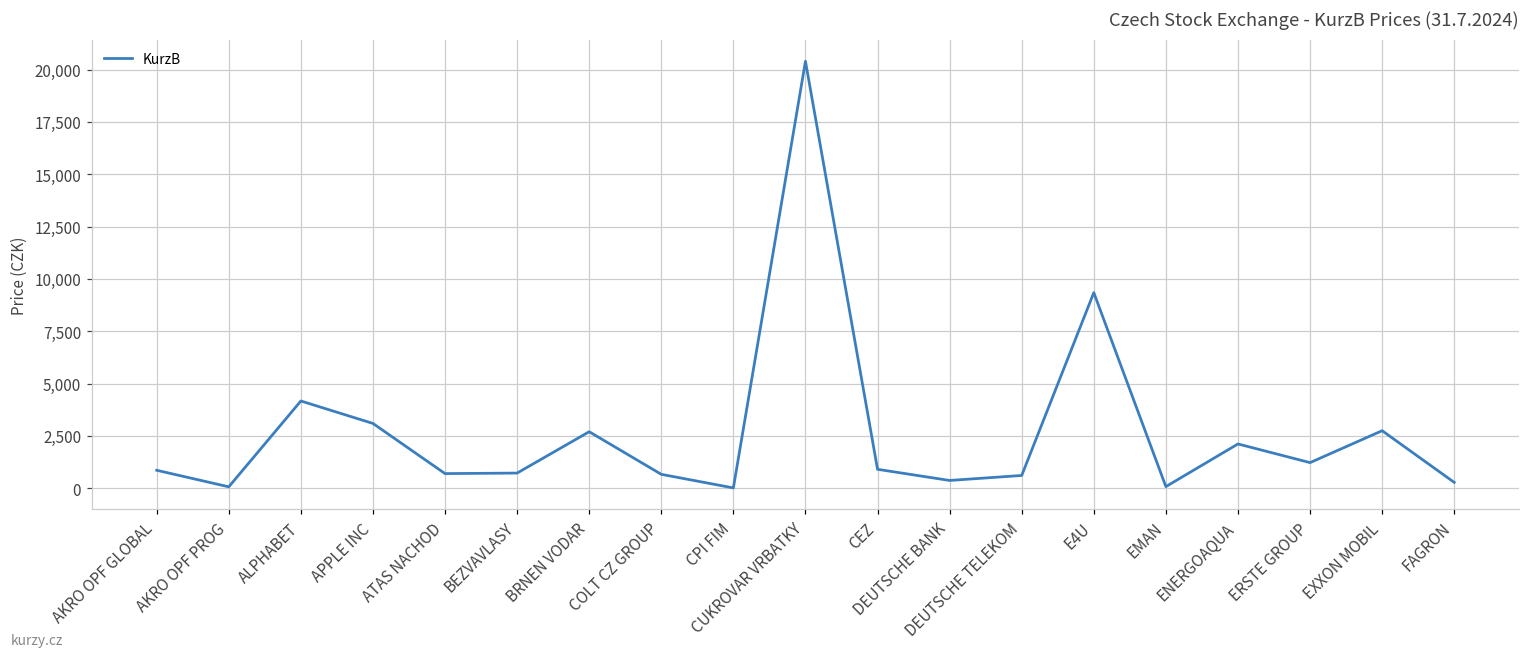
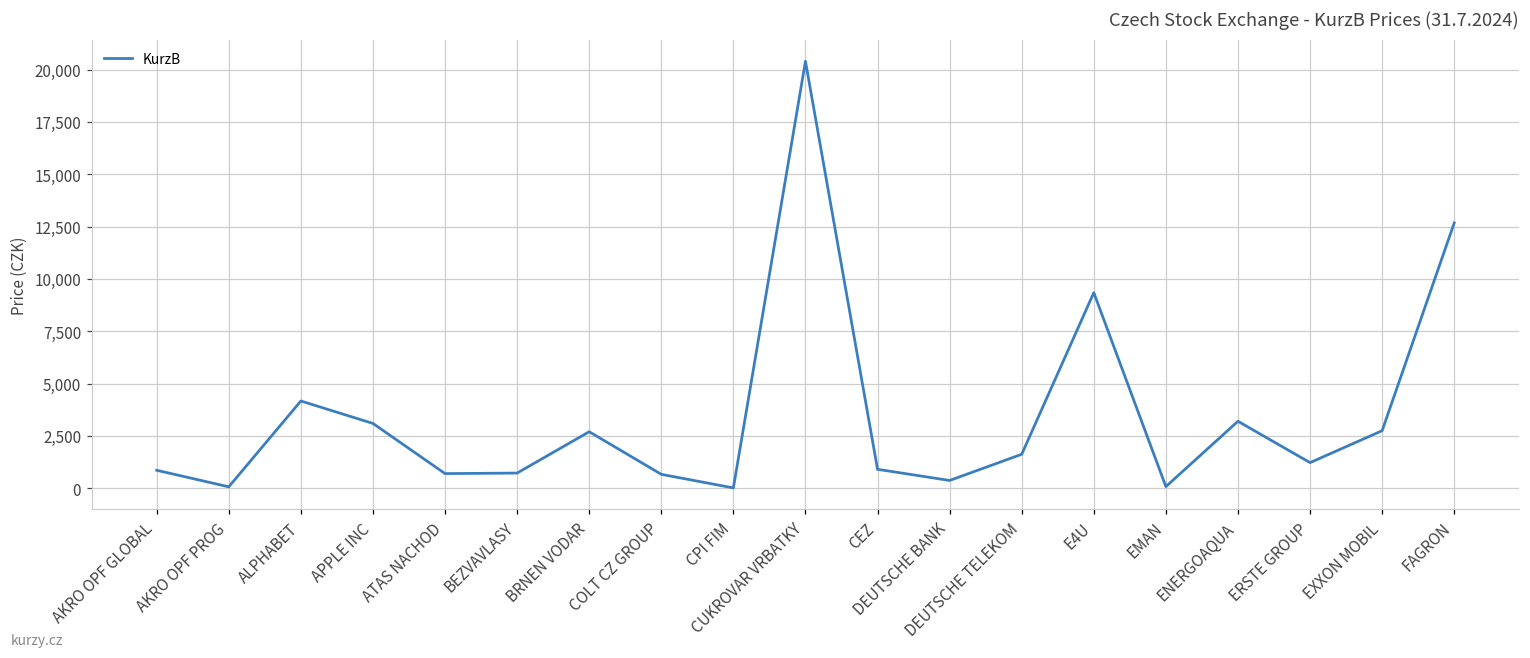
DEUTSCHE TELEKOM: 600 -> 1,600
ENERGOAQUA: 2,100 -> 3,200
FAGRON: 300 -> 12,700
